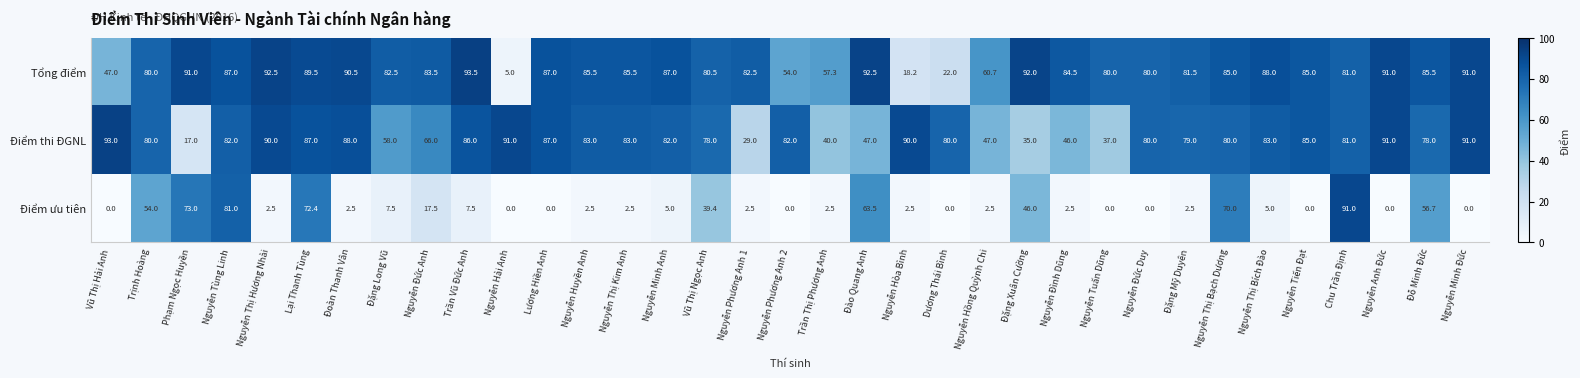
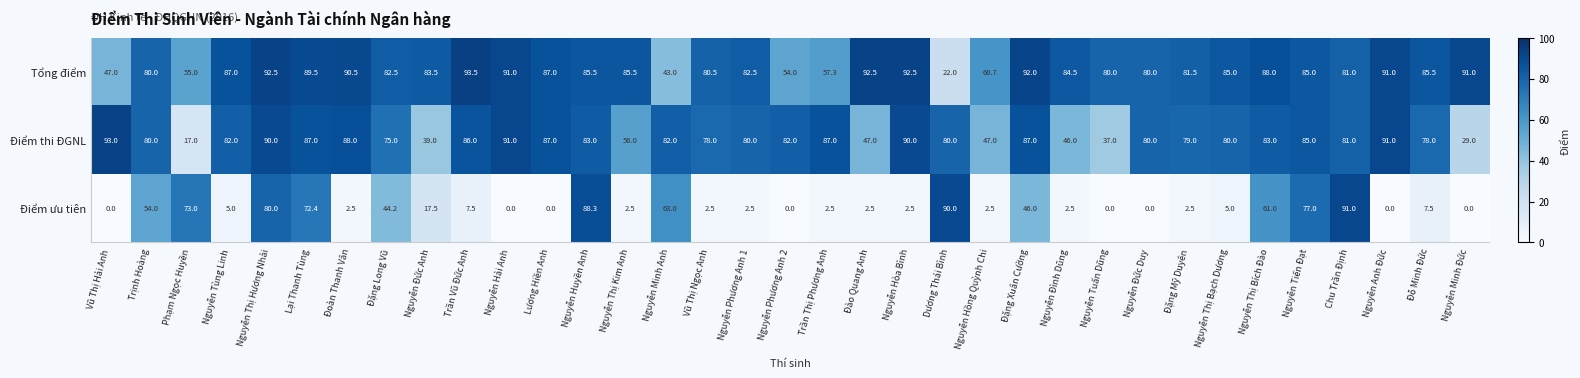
Tổng điểm, Phạm Ngọc Huyền: 91.0 -> 55.0
Tổng điểm, Nguyễn Hải Anh: 5.0 -> 91.0
Tổng điểm, Nguyễn Minh Anh: 87.0 -> 43.0
Tổng điểm, Nguyễn Hòa Bình: 18.2 -> 92.5
Điểm thi ĐGNL, Đặng Long Vũ: 58.0 -> 75.0
Điểm thi ĐGNL, Nguyễn Đức Anh: 66.0 -> 39.0
Điểm thi ĐGNL, Nguyễn Thị Kim Anh: 83.0 -> 56.0
Điểm thi ĐGNL, Nguyễn Phương Anh 1: 29.0 -> 80.0
Điểm thi ĐGNL, Trần Thị Phương Anh: 40.0 -> 87.0
Điểm thi ĐGNL, Đặng Xuân Cường: 35.0 -> 87.0
Điểm thi ĐGNL, Nguyễn Minh Đức: 91.0 -> 29.0
Điểm ưu tiên, Nguyễn Tùng Linh: 81.0 -> 5.0
Điểm ưu tiên, Nguyễn Thị Hương Nhài: 2.5 -> 80.0
Điểm ưu tiên, Đặng Long Vũ: 7.5 -> 44.2
Điểm ưu tiên, Nguyễn Huyền Anh: 2.5 -> 88.3
Điểm ưu tiên, Nguyễn Minh Anh: 5.0 -> 63.0
Điểm ưu tiên, Vũ Thị Ngọc Anh: 39.4 -> 2.5
Điểm ưu tiên, Đào Quang Anh: 63.5 -> 2.5
Điểm ưu tiên, Dương Thái Bình: 0.0 -> 90.0
Điểm ưu tiên, Nguyễn Thị Bạch Dương: 70.0 -> 5.0
Điểm ưu tiên, Nguyễn Thị Bích Đào: 5.0 -> 61.0
Điểm ưu tiên, Nguyễn Tiến Đạt: 0.0 -> 77.0
Điểm ưu tiên, Đỗ Minh Đức: 56.7 -> 7.5
